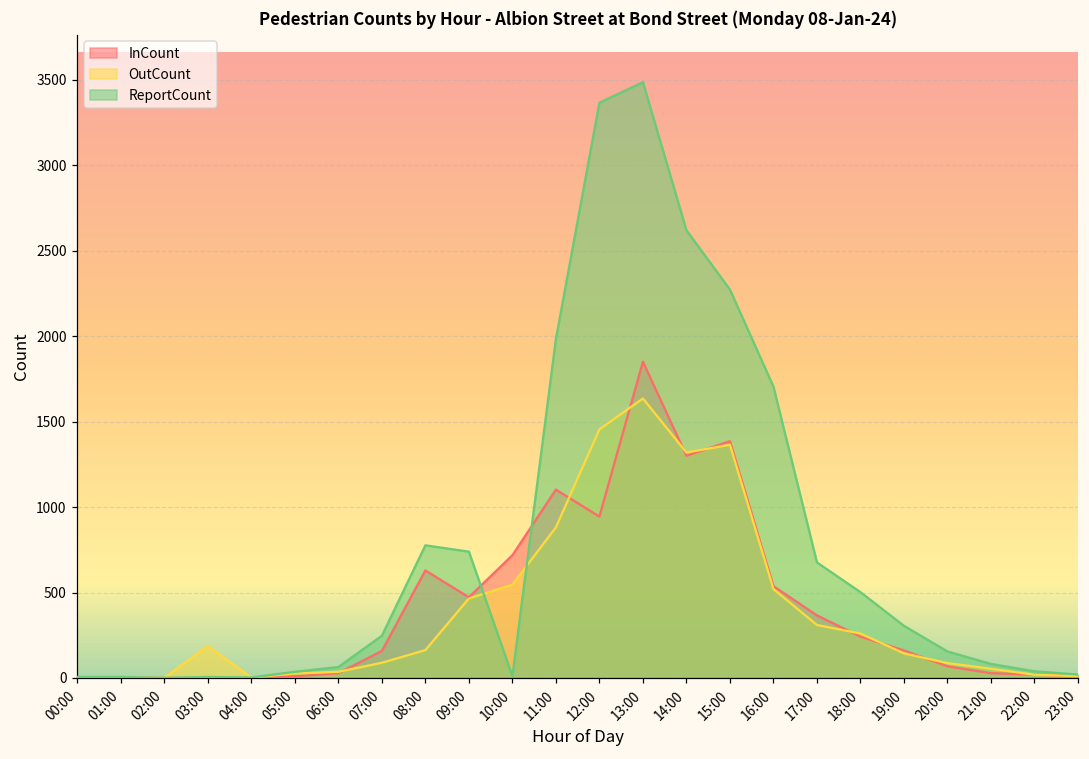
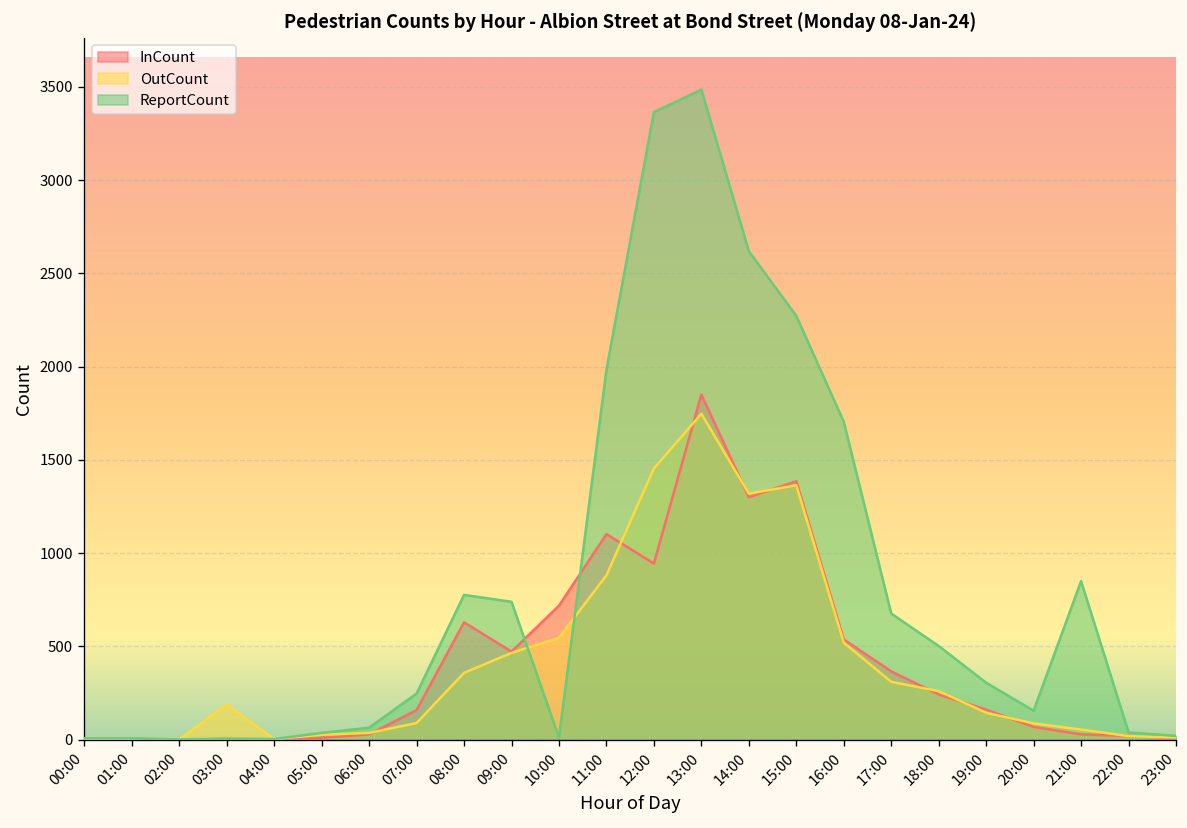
OutCount, 08:00: 160 -> 360
OutCount, 13:00: 1640 -> 1750
ReportCount, 21:00: 80 -> 850
